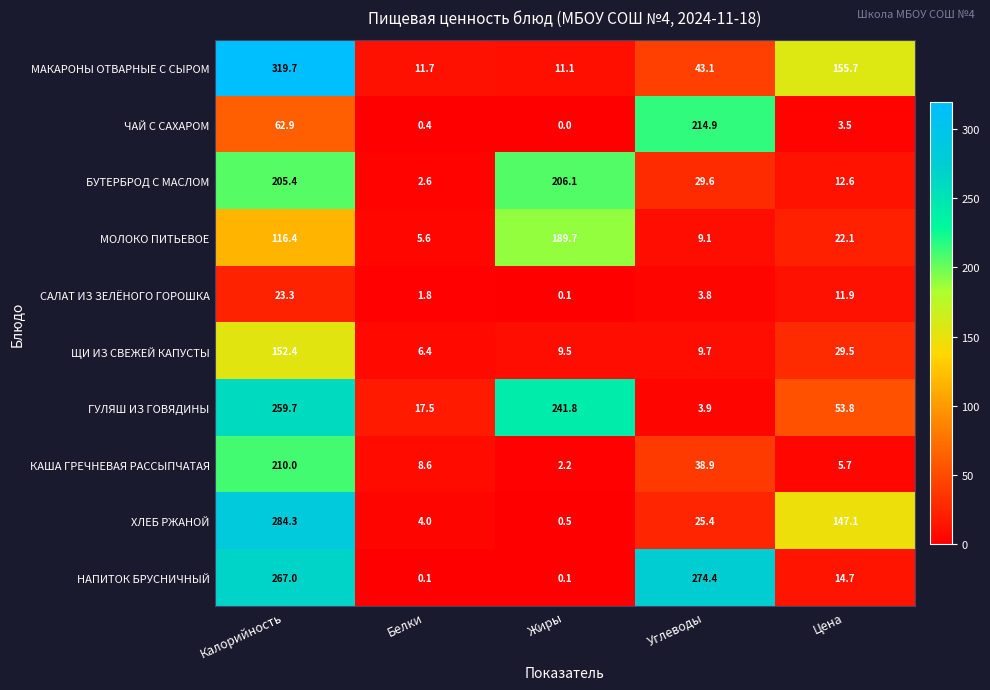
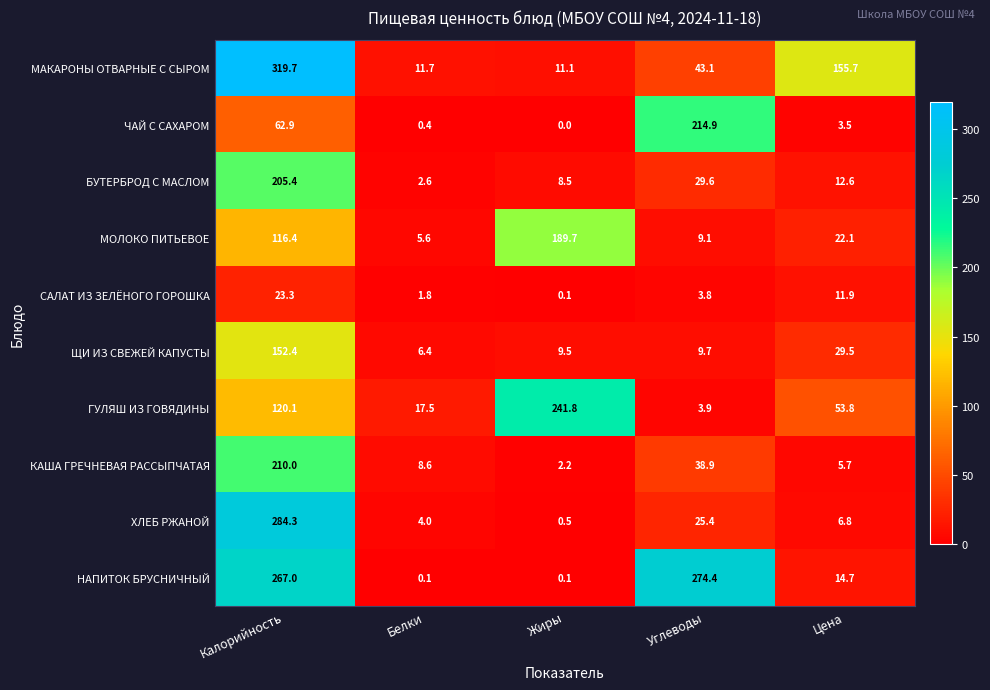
БУТЕРБРОД С МАСЛОМ, Жиры: 206.1 -> 8.5
ГУЛЯШ ИЗ ГОВЯДИНЫ, Калорийность: 259.7 -> 120.1
ХЛЕБ РЖАНОЙ, Цена: 147.1 -> 6.8
